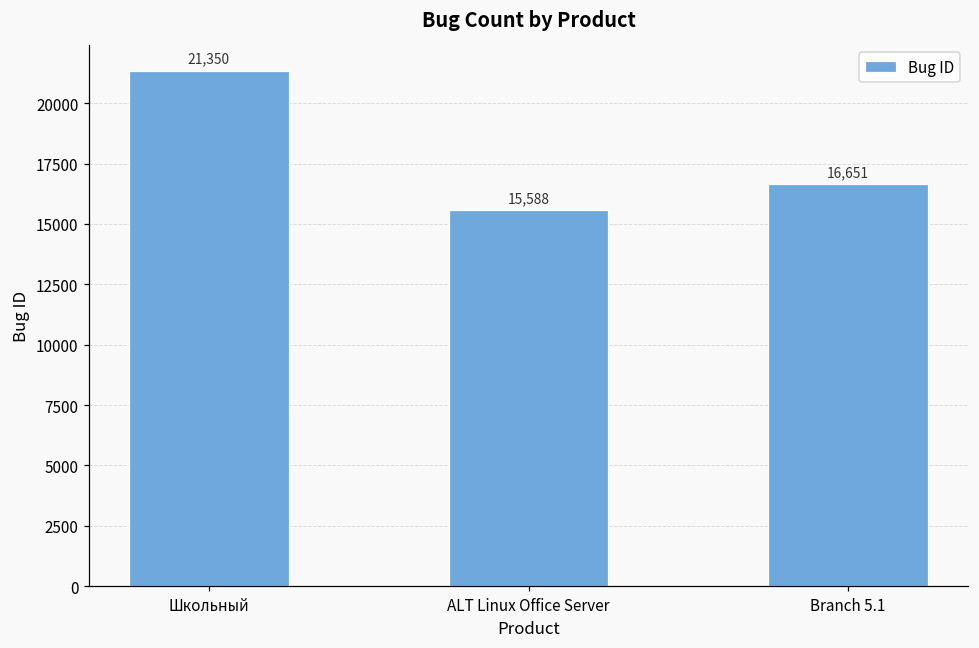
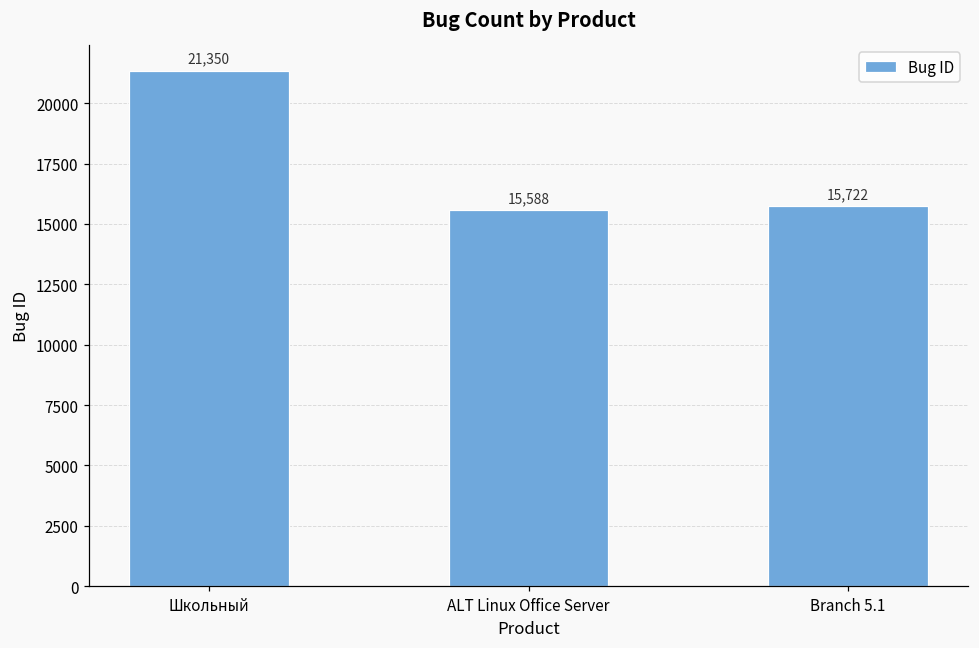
Branch 5.1: 16,651 -> 15,722
